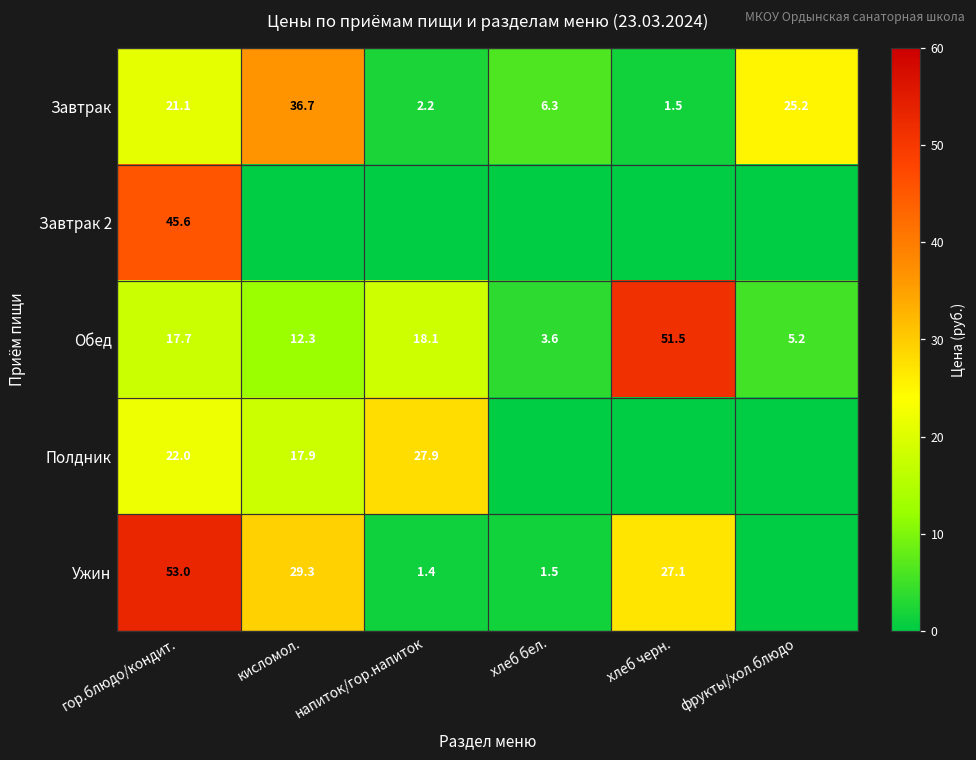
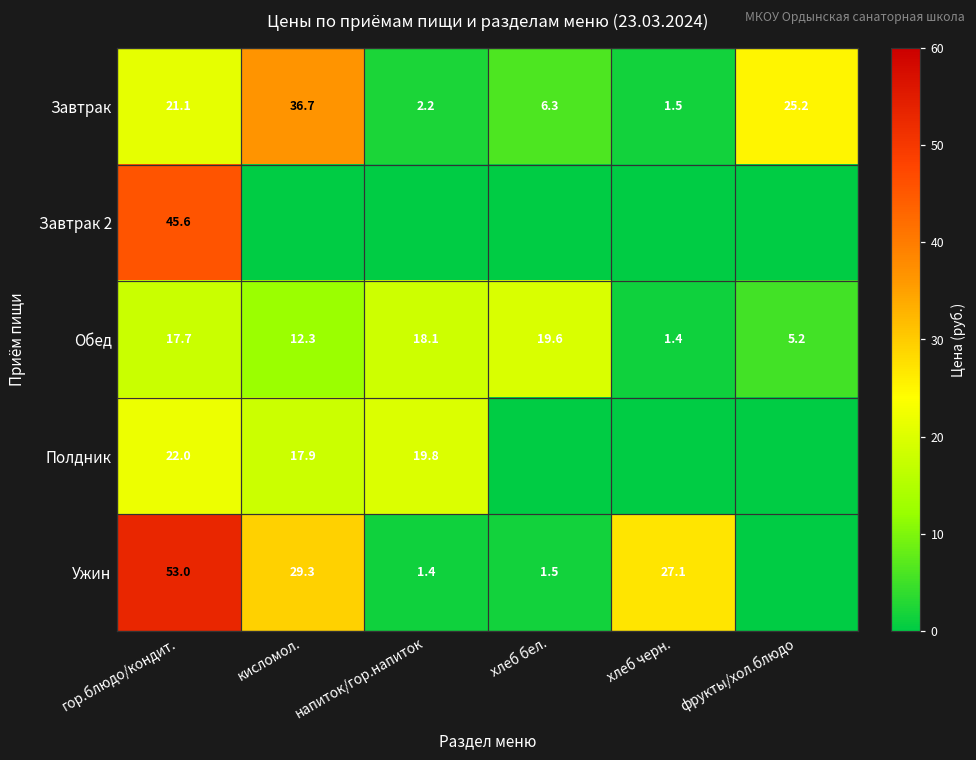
Обед, хлеб бел.: 3.6 -> 19.6
Обед, хлеб черн.: 51.5 -> 1.4
Полдник, напиток/гор.напиток: 27.9 -> 19.8
